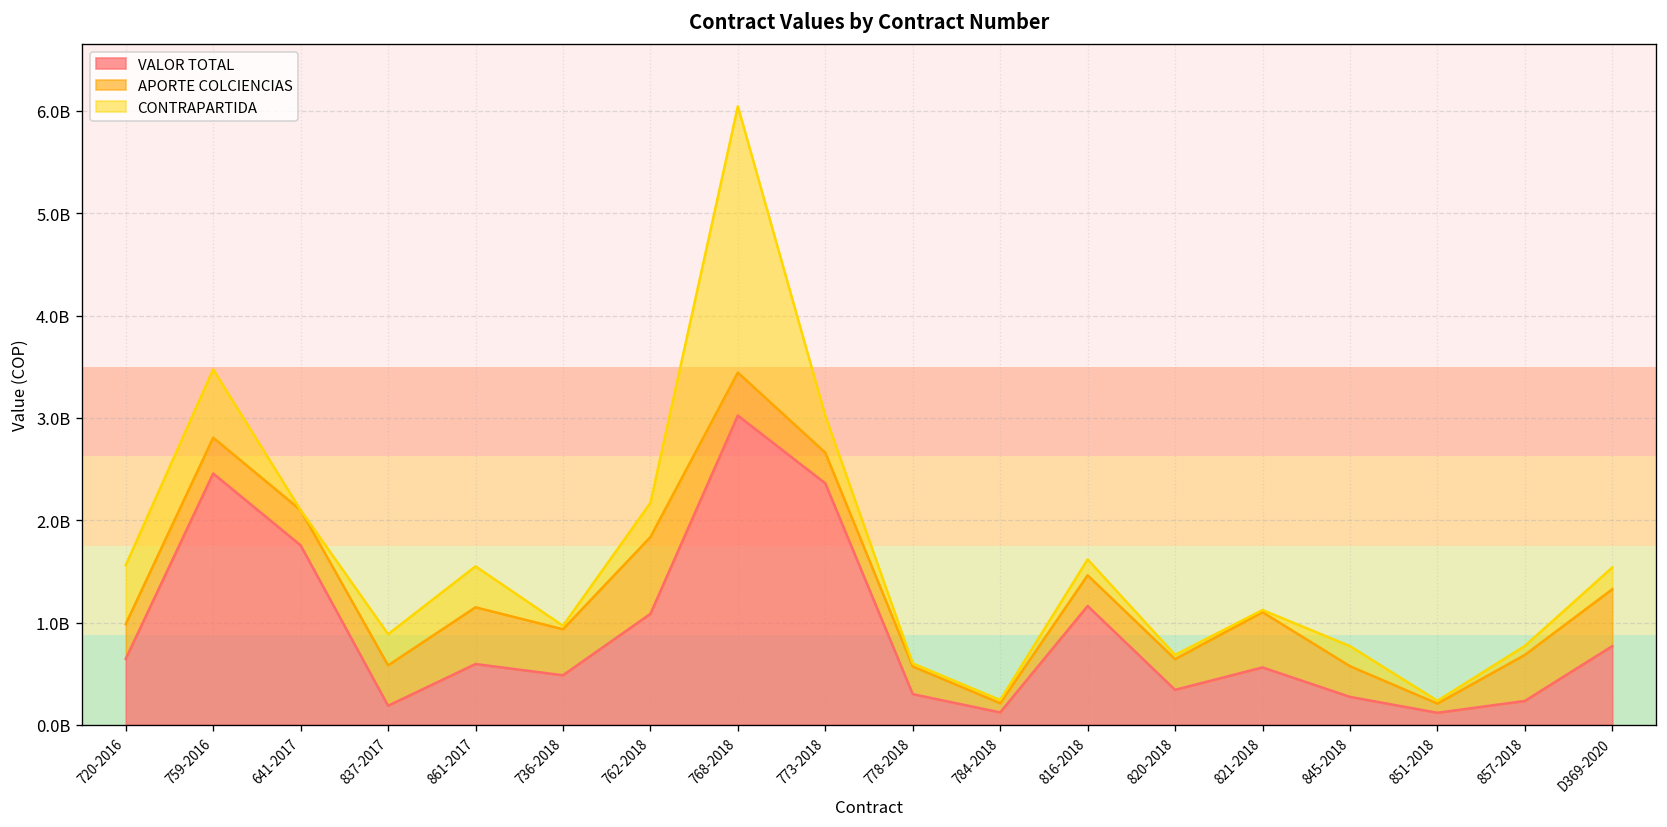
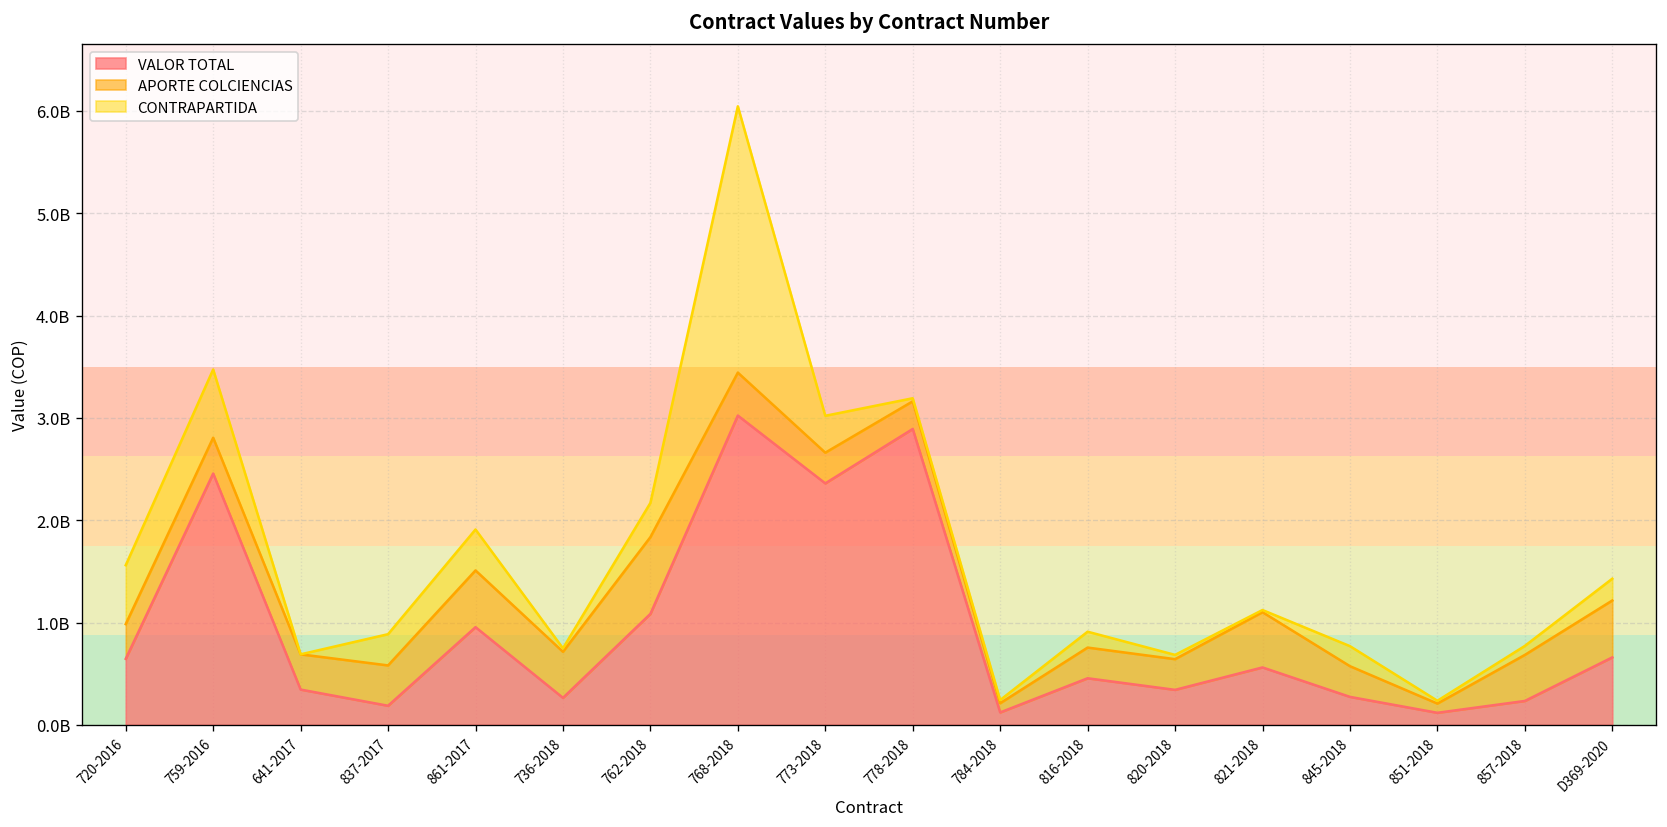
VALOR TOTAL, 641-2017: 1800000000 -> 300000000
VALOR TOTAL, 861-2017: 600000000 -> 1000000000
VALOR TOTAL, 736-2018: 500000000 -> 300000000
VALOR TOTAL, 778-2018: 300000000 -> 2900000000
VALOR TOTAL, 816-2018: 1200000000 -> 500000000
VALOR TOTAL, D369-2020: 800000000 -> 700000000
